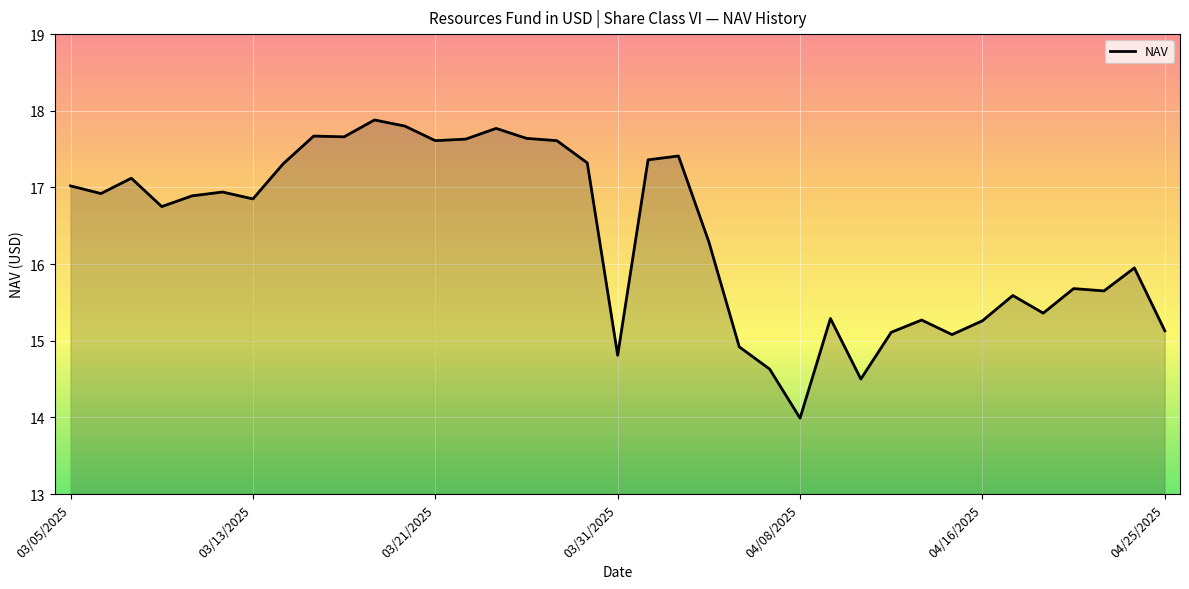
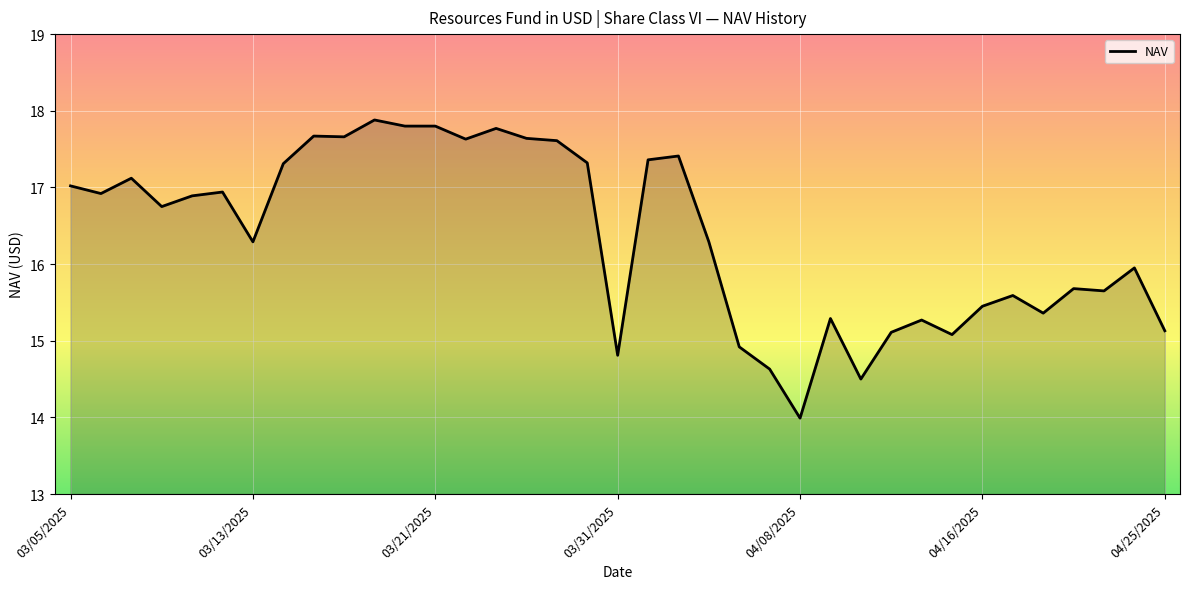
03/13/2025: 16.9 -> 16.3
03/21/2025: 17.6 -> 17.8
04/16/2025: 15.3 -> 15.5
